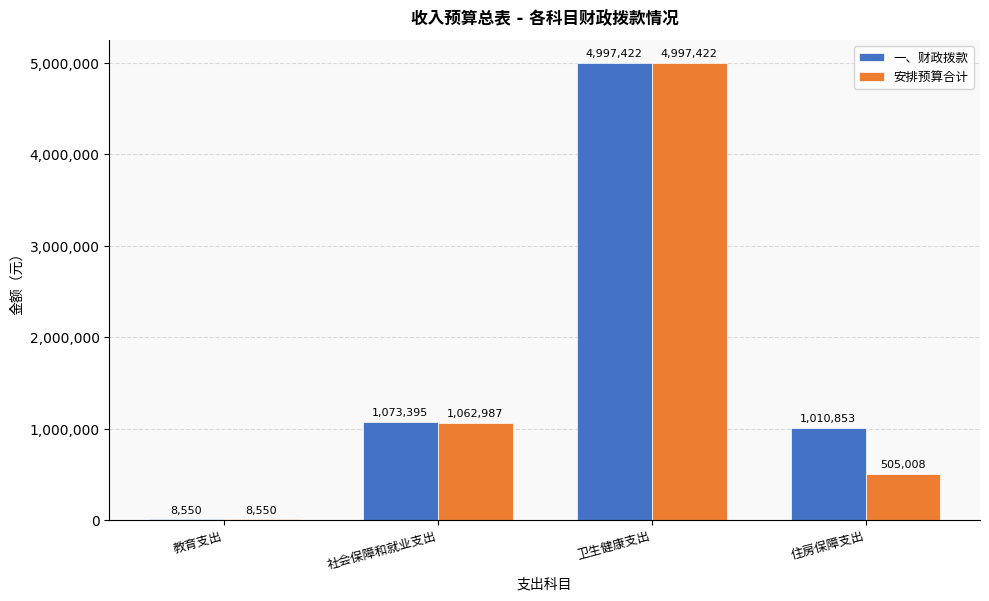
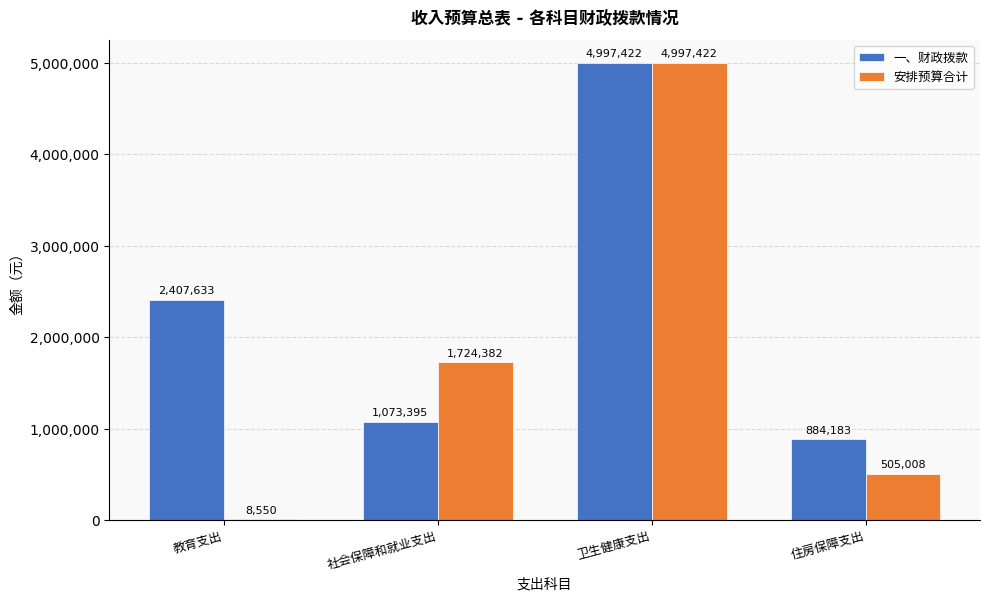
一、财政拨款, 教育支出: 8,550 -> 2,407,633
安排预算合计, 社会保障和就业支出: 1,062,987 -> 1,724,382
一、财政拨款, 住房保障支出: 1,010,853 -> 884,183
